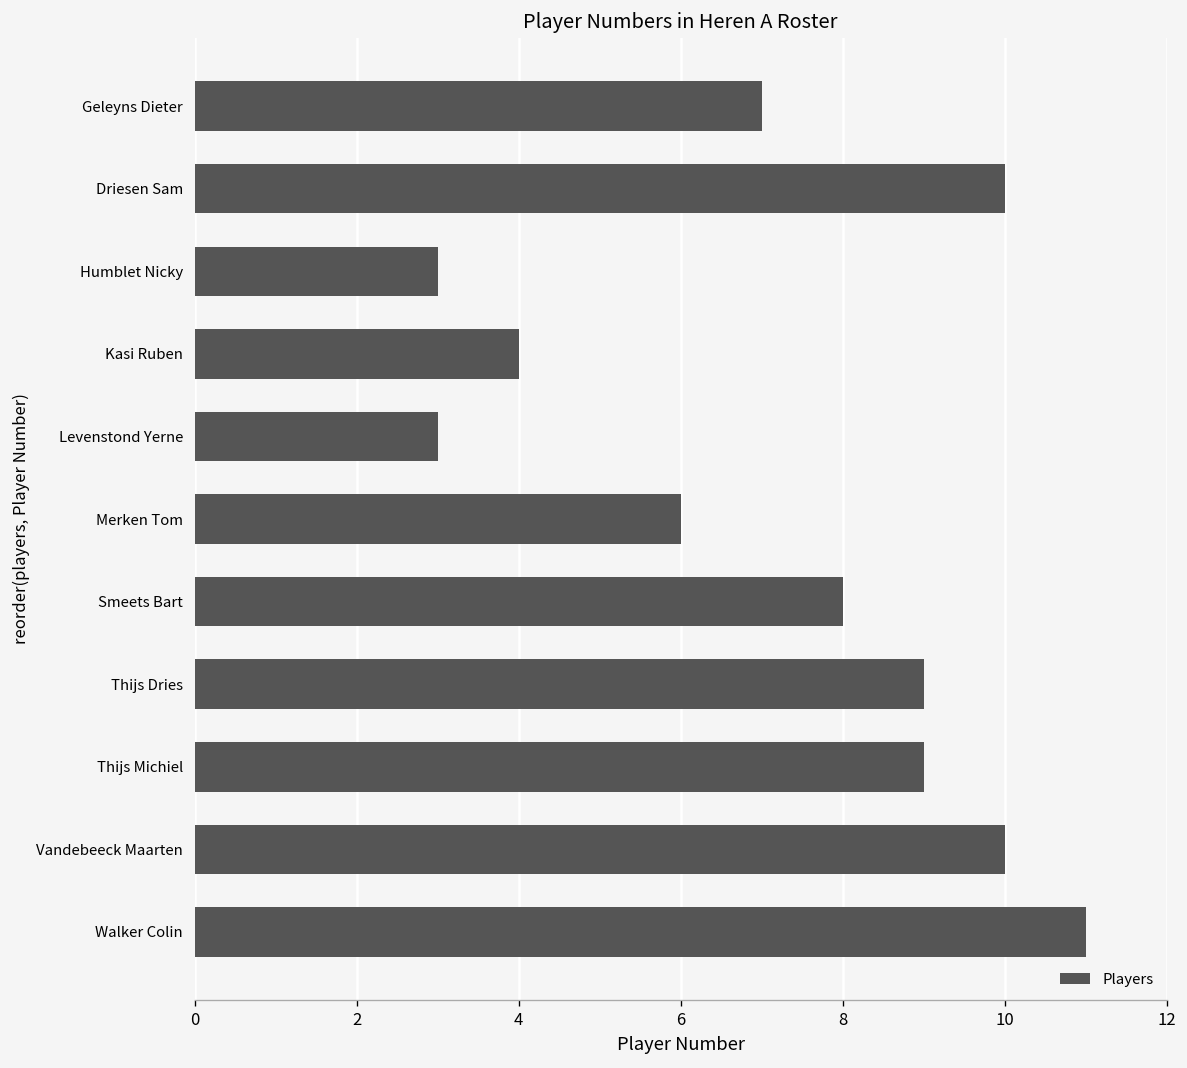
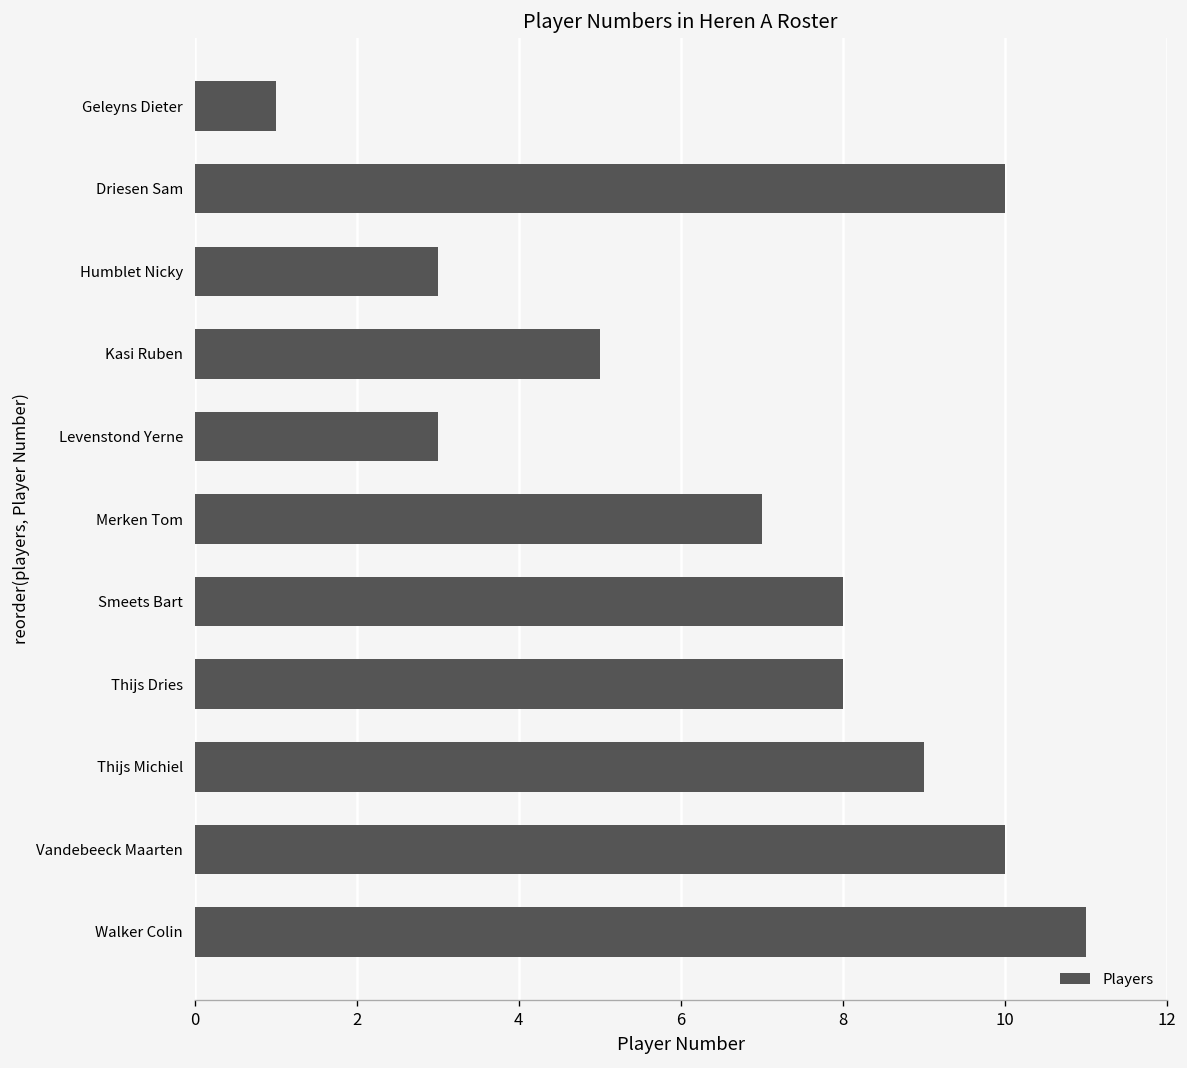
Geleyns Dieter: 7 -> 1
Kasi Ruben: 4 -> 5
Merken Tom: 6 -> 7
Thijs Dries: 9 -> 8
